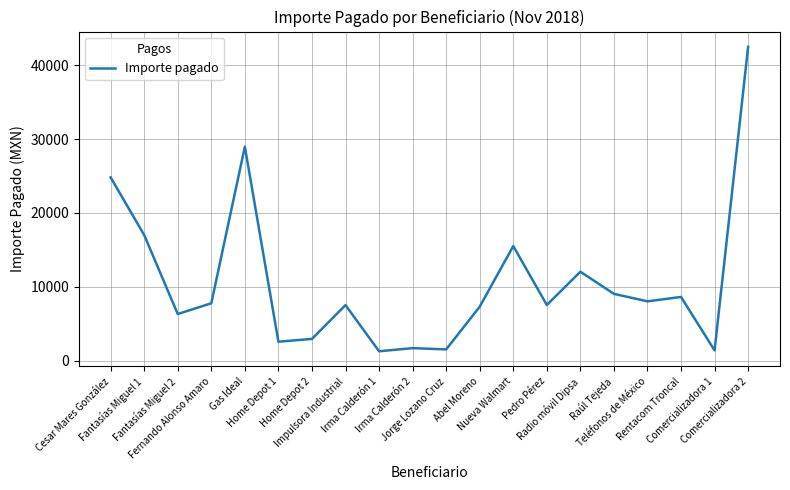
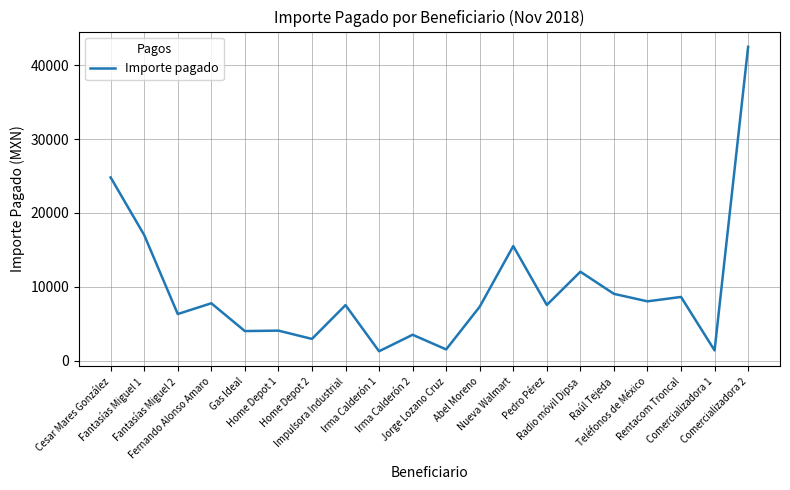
Gas Ideal: 29000 -> 4000
Home Depot 1: 3000 -> 4000
Irma Calderón 2: 2000 -> 4000
